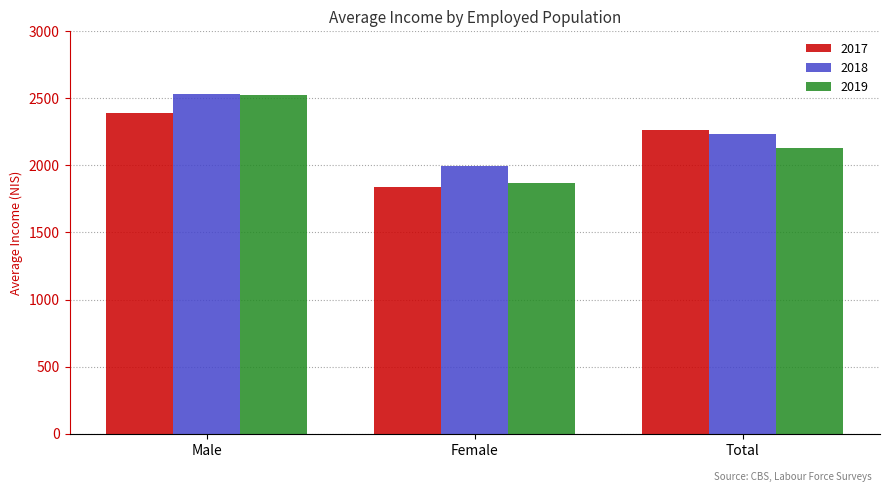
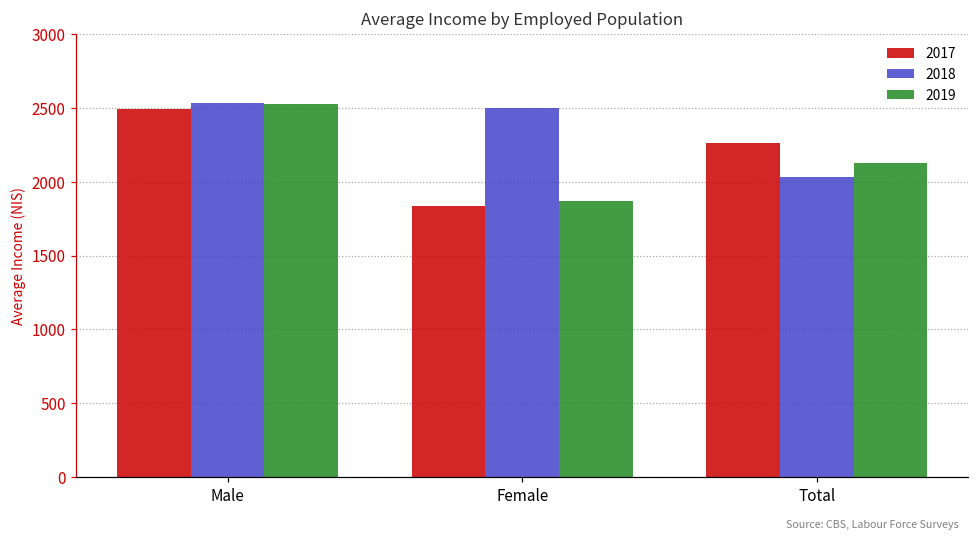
2017, Male: 2390 -> 2490
2018, Female: 1990 -> 2500
2018, Total: 2230 -> 2030
